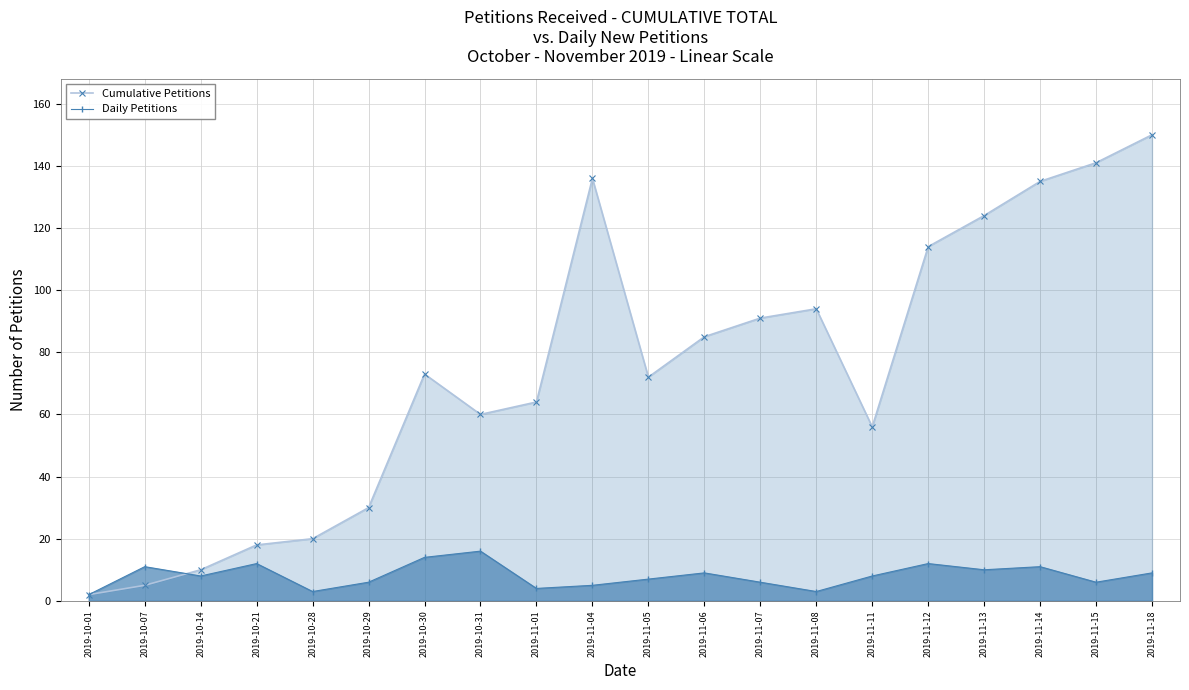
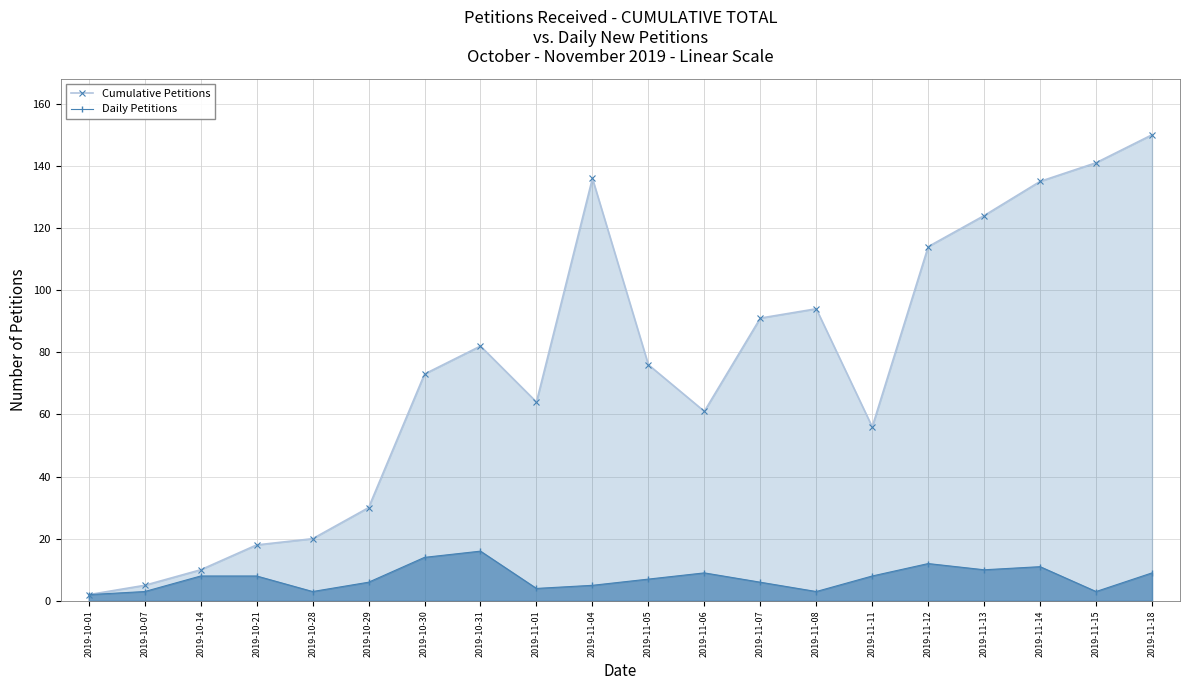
Daily Petitions, 2019-10-07: 11 -> 3
Daily Petitions, 2019-10-21: 12 -> 8
Cumulative Petitions, 2019-10-31: 60 -> 82
Cumulative Petitions, 2019-11-05: 72 -> 76
Cumulative Petitions, 2019-11-06: 85 -> 61
Daily Petitions, 2019-11-15: 6 -> 3
